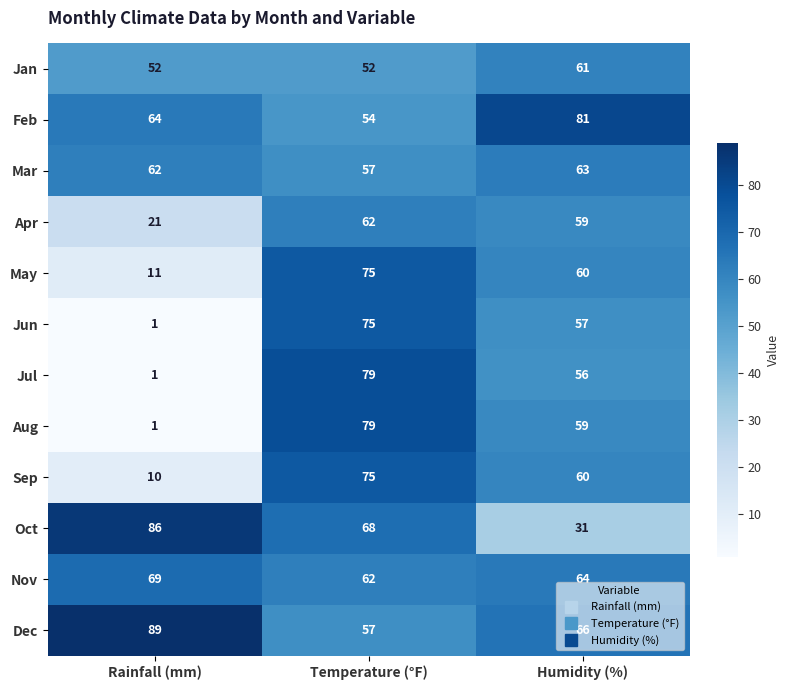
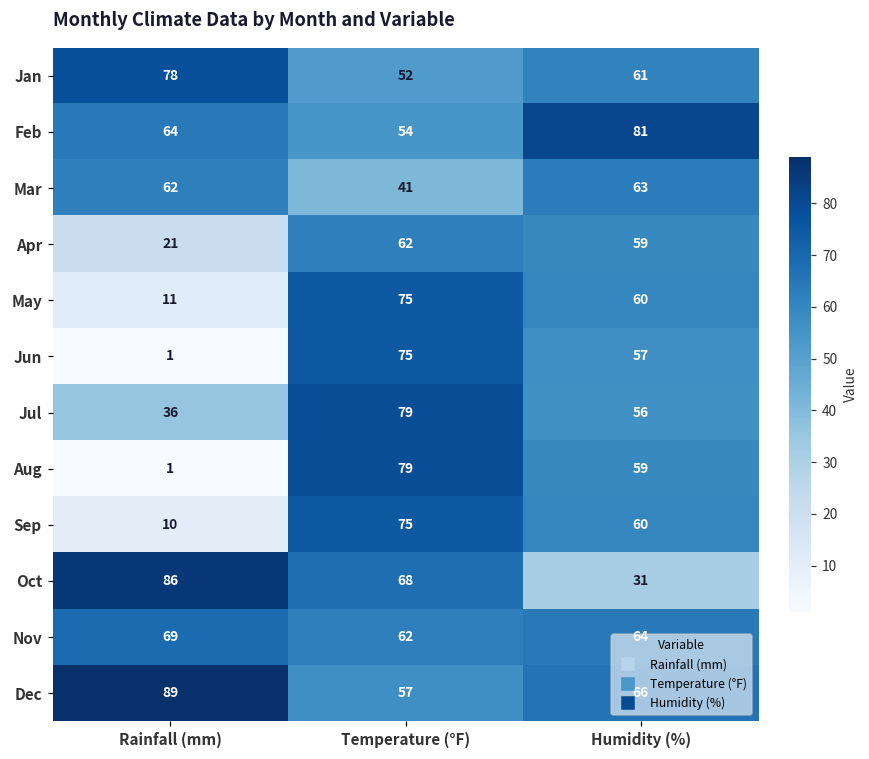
Jan, Rainfall (mm): 52 -> 78
Mar, Temperature (°F): 57 -> 41
Jul, Rainfall (mm): 1 -> 36
